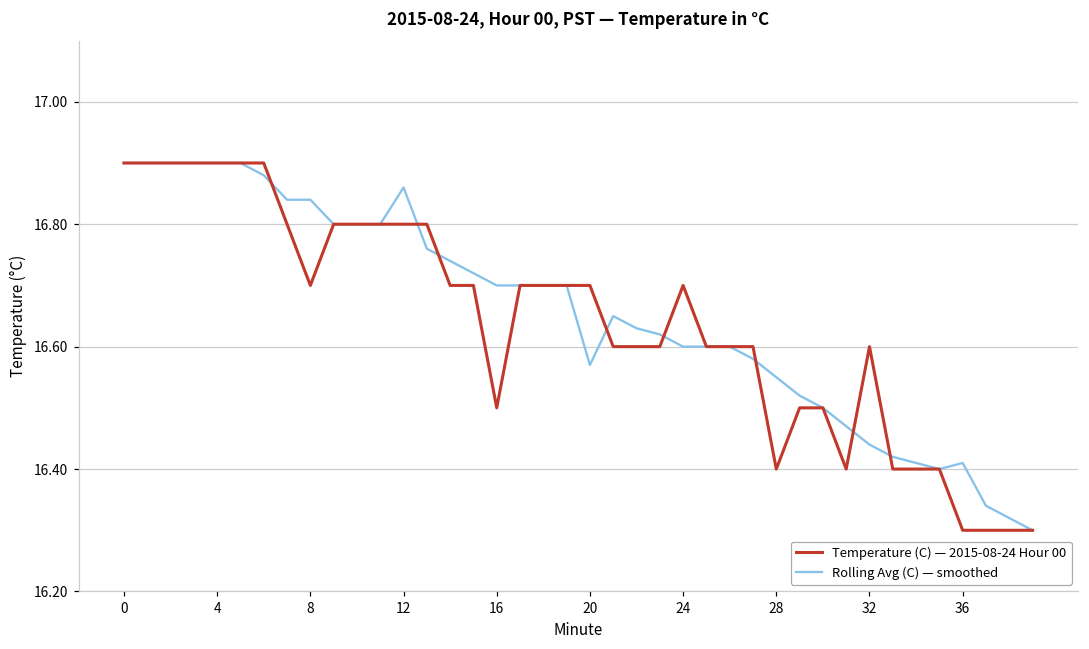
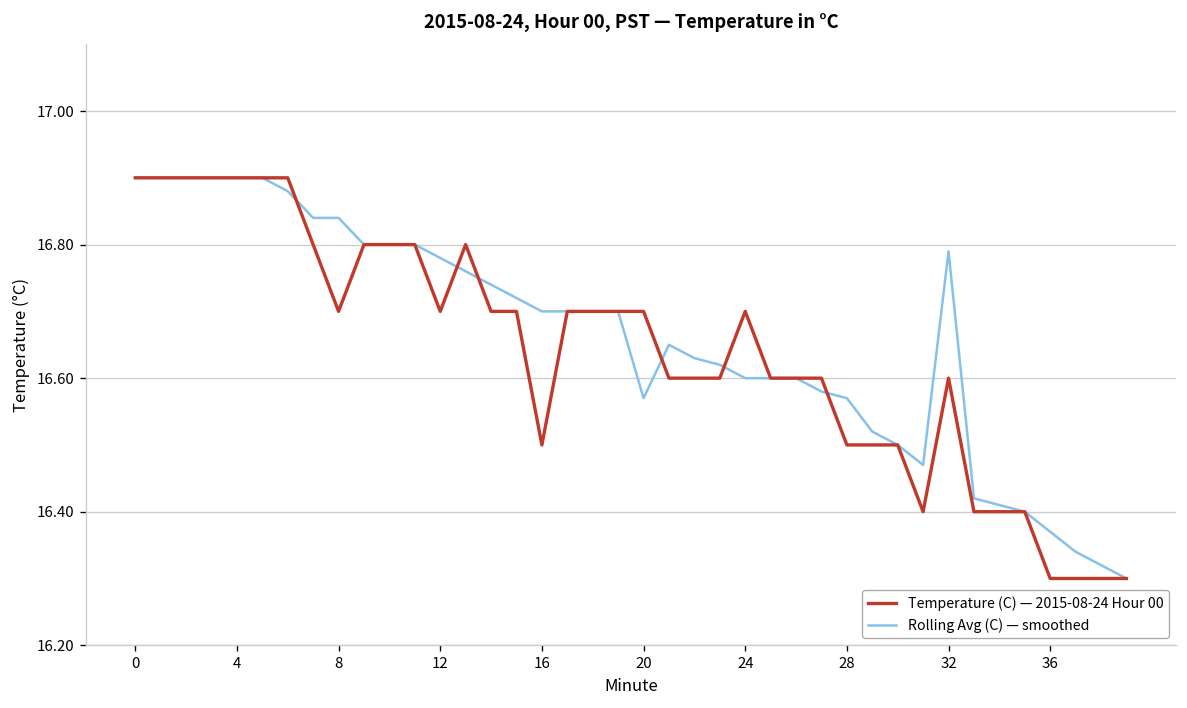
Temperature (C) — 2015-08-24 Hour 00, 12: 16.8 -> 16.7
Rolling Avg (C) — smoothed, 12: 16.86 -> 16.78
Temperature (C) — 2015-08-24 Hour 00, 28: 16.4 -> 16.5
Rolling Avg (C) — smoothed, 28: 16.55 -> 16.57
Rolling Avg (C) — smoothed, 32: 16.44 -> 16.79
Rolling Avg (C) — smoothed, 36: 16.41 -> 16.37
